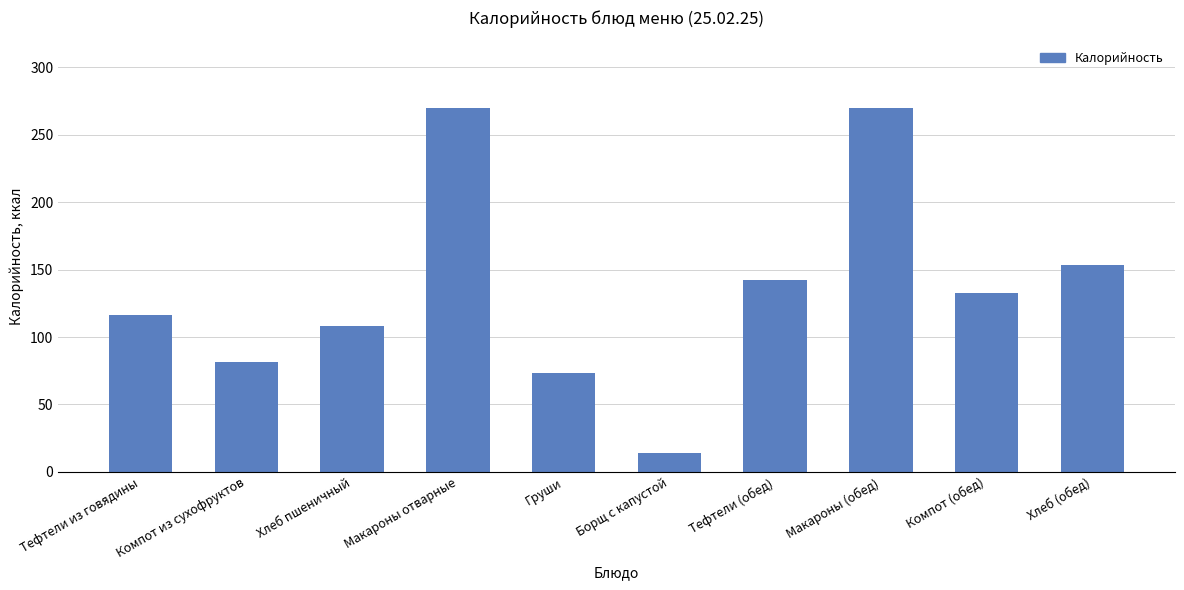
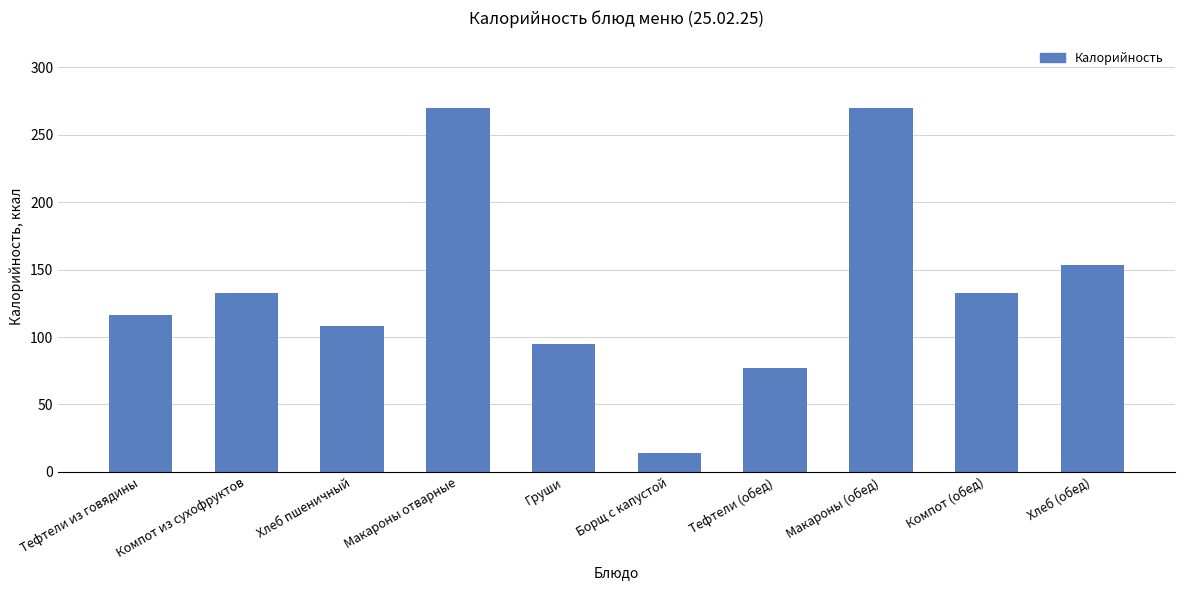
Компот из сухофруктов: 82 -> 133
Груши: 73 -> 94
Тефтели (обед): 142 -> 77
